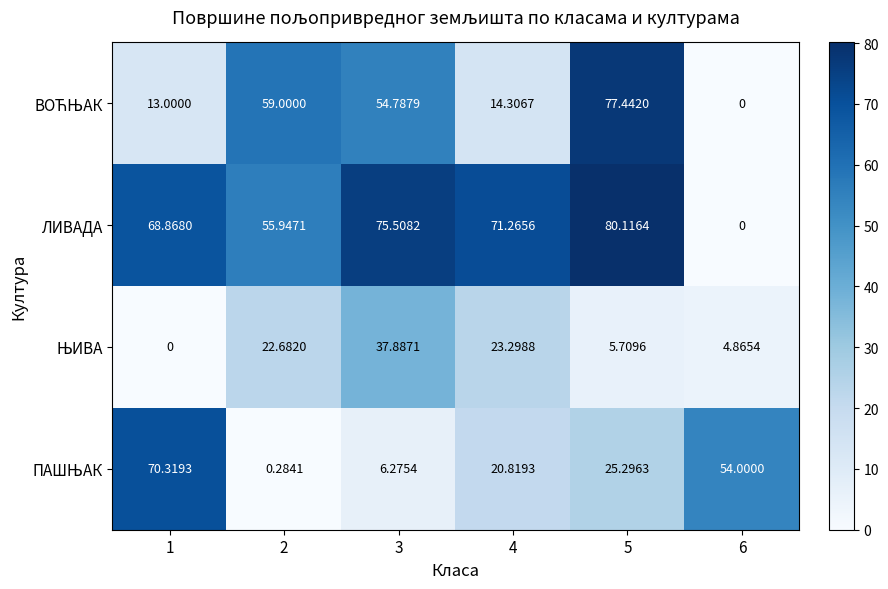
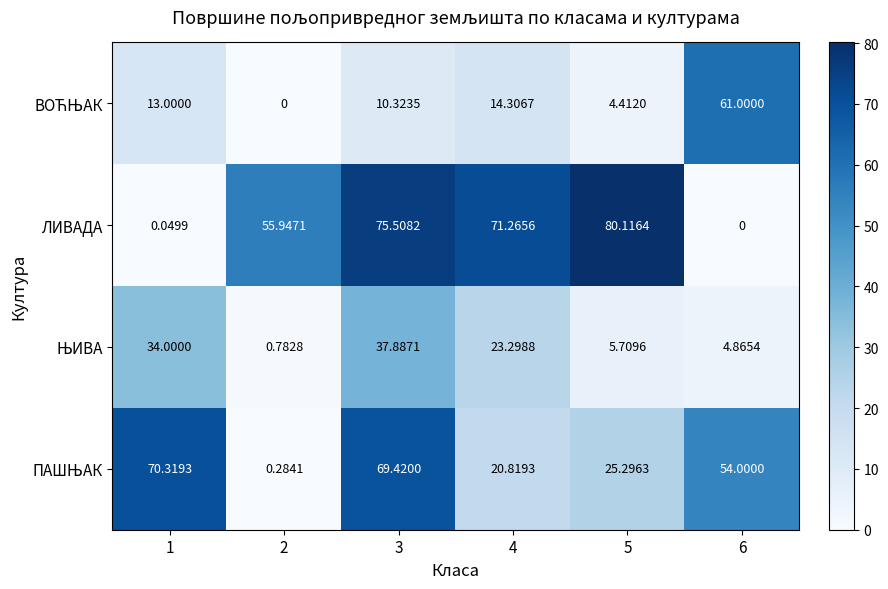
ВОЋЊАК, 2: 59.0000 -> 0
ВОЋЊАК, 3: 54.7879 -> 10.3235
ВОЋЊАК, 5: 77.4420 -> 4.4120
ВОЋЊАК, 6: 0 -> 61.0000
ЛИВАДА, 1: 68.8680 -> 0.0499
ЊИВА, 1: 0 -> 34.0000
ЊИВА, 2: 22.6820 -> 0.7828
ПАШЊАК, 3: 6.2754 -> 69.4200
